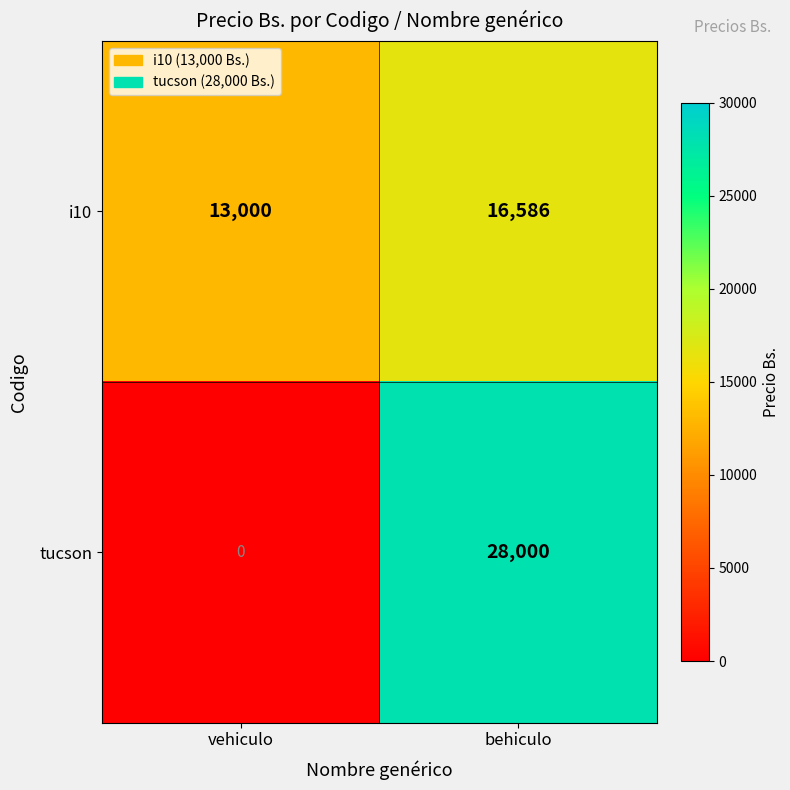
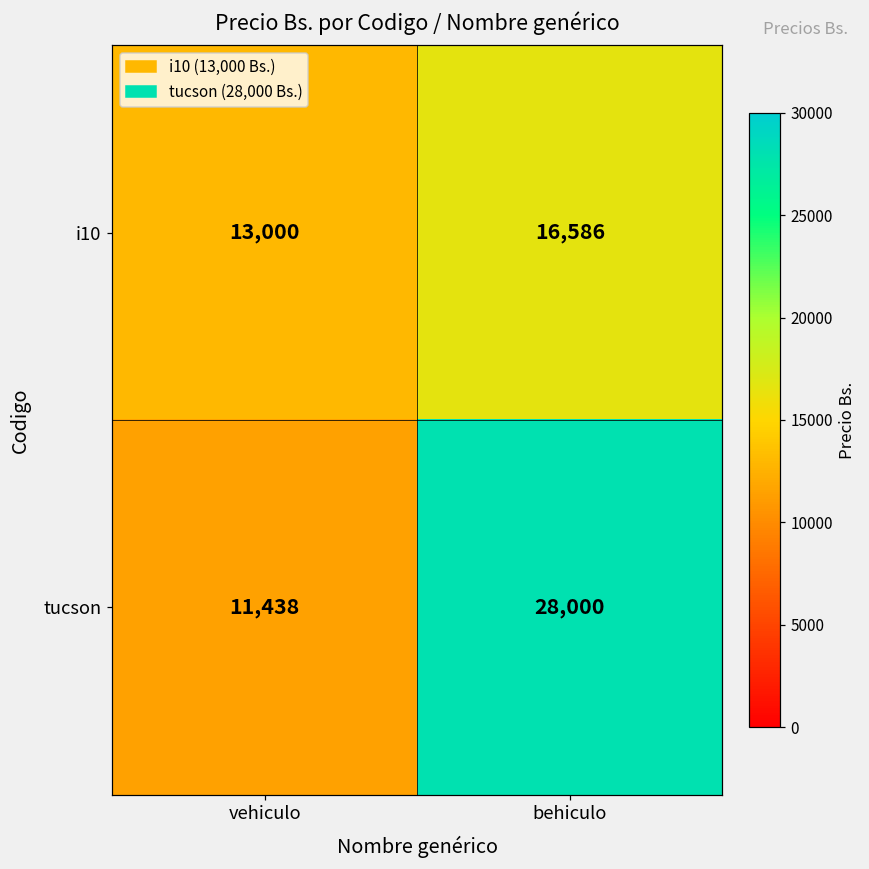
tucson, vehiculo: 0 -> 11,438
